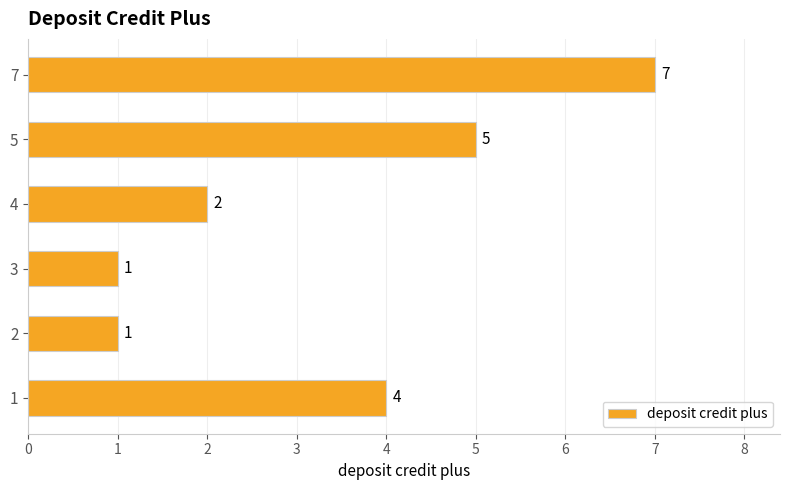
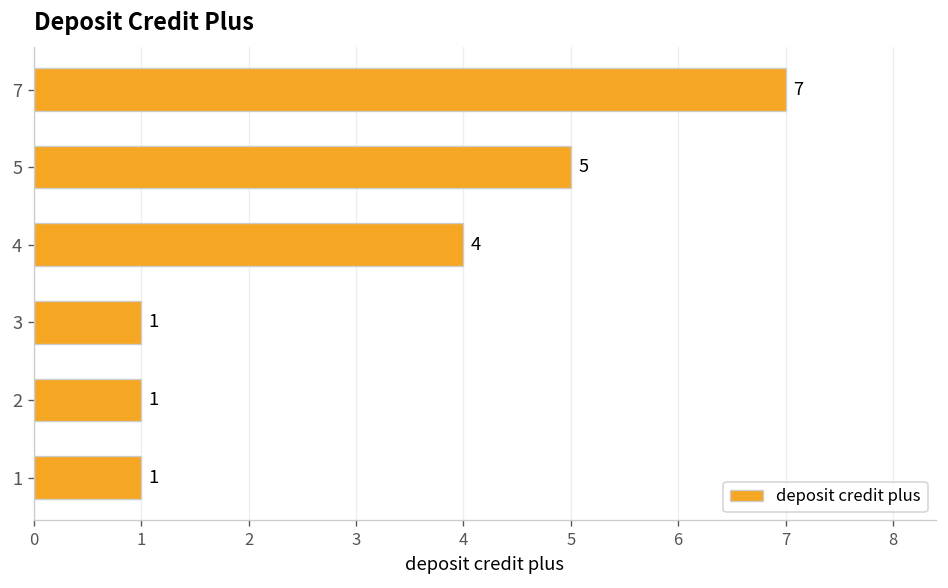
4: 2 -> 4
1: 4 -> 1
